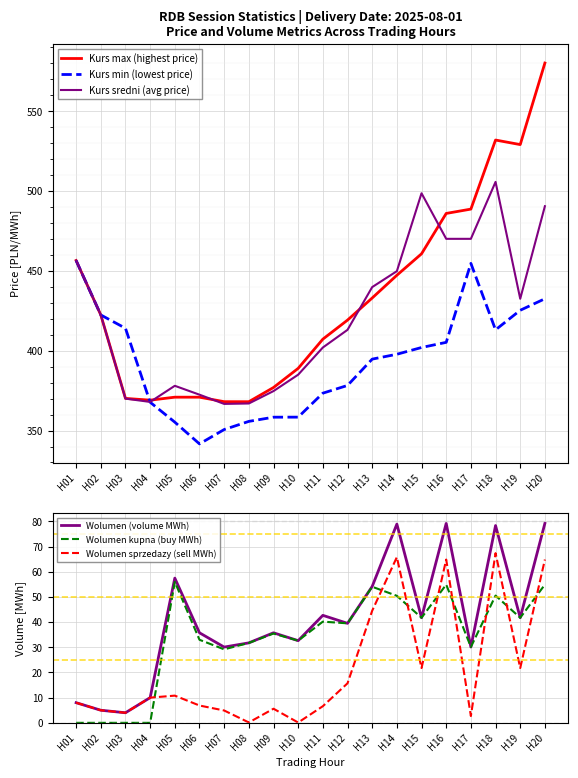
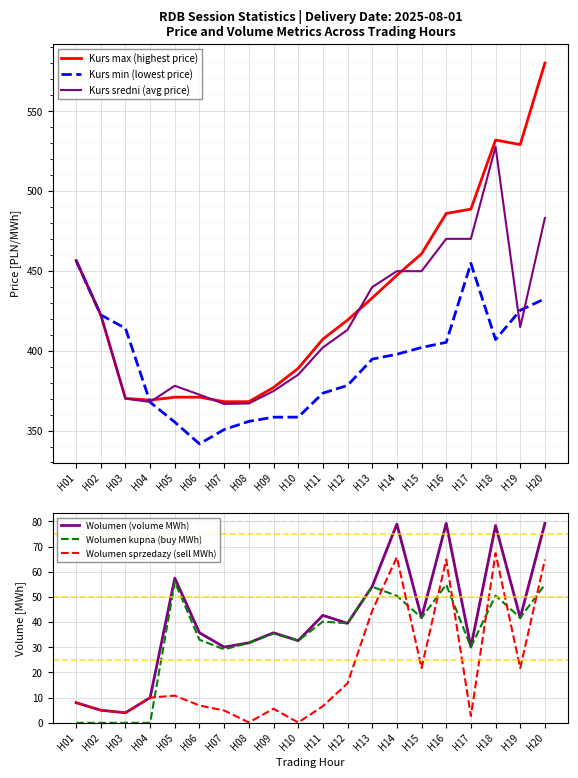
RDB Session Statistics | Delivery Date: 2025-08-01 Price and Volume Metrics Across Trading Hours, Kurs sredni (avg price), H15: 499 -> 450
RDB Session Statistics | Delivery Date: 2025-08-01 Price and Volume Metrics Across Trading Hours, Kurs min (lowest price), H18: 413 -> 407
RDB Session Statistics | Delivery Date: 2025-08-01 Price and Volume Metrics Across Trading Hours, Kurs sredni (avg price), H18: 506 -> 528
RDB Session Statistics | Delivery Date: 2025-08-01 Price and Volume Metrics Across Trading Hours, Kurs sredni (avg price), H19: 433 -> 415
RDB Session Statistics | Delivery Date: 2025-08-01 Price and Volume Metrics Across Trading Hours, Kurs sredni (avg price), H20: 491 -> 483
